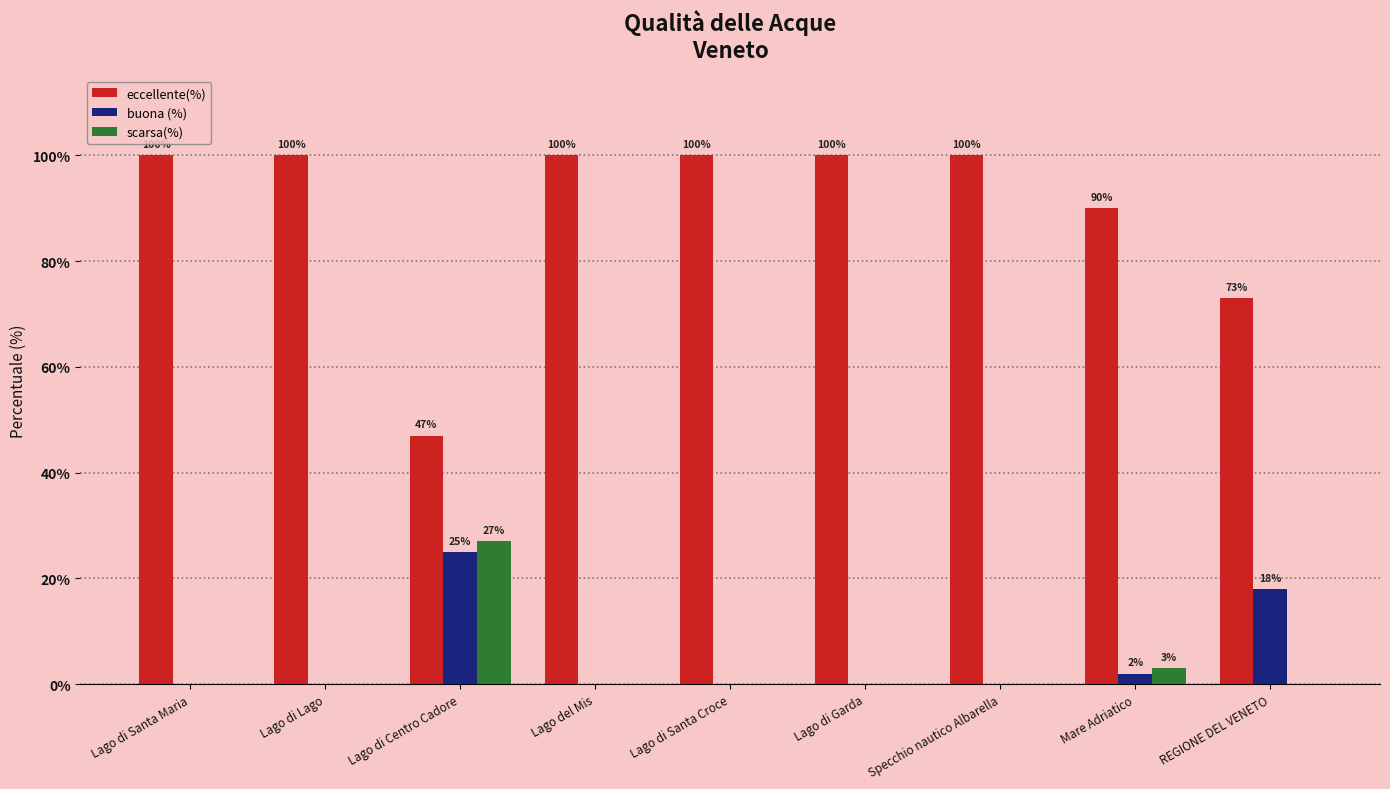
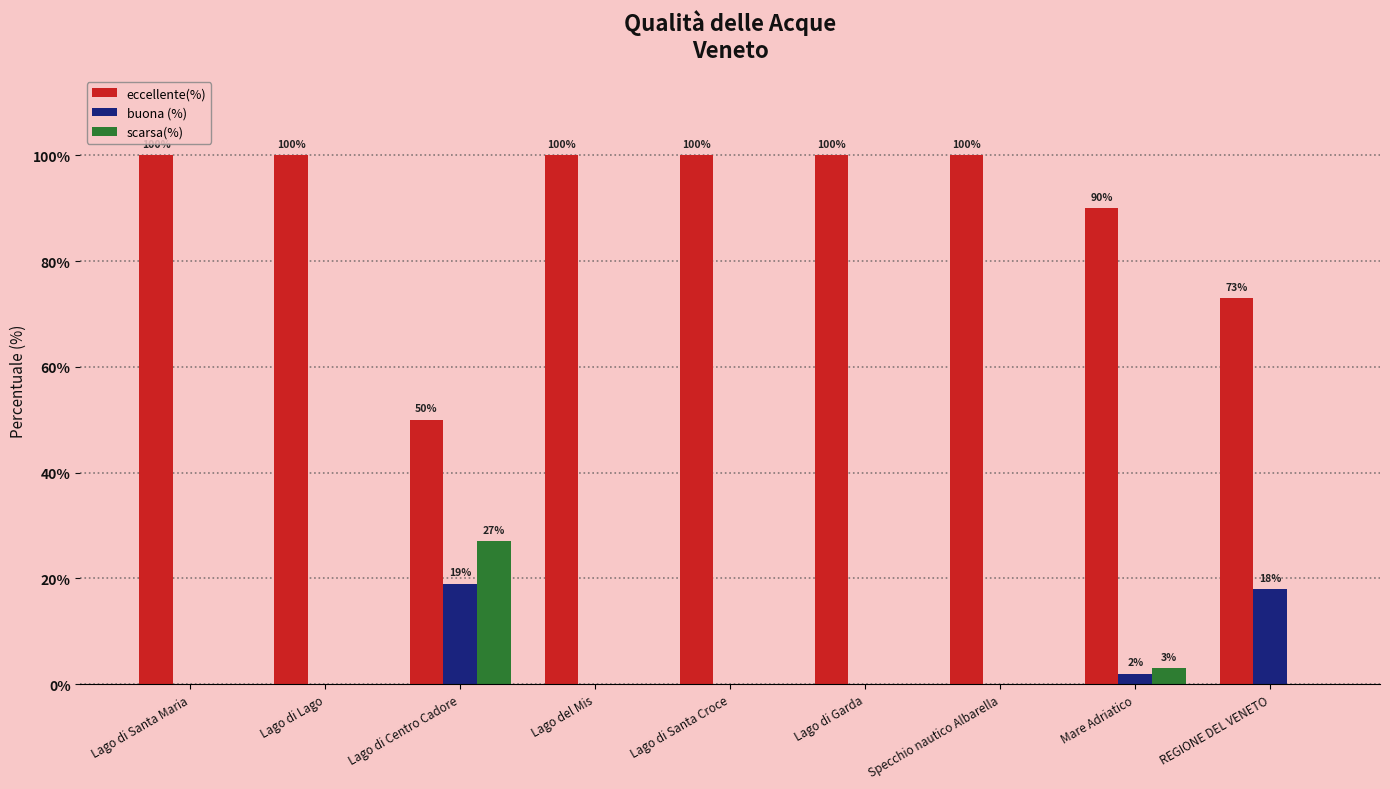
eccellente(%), Lago di Centro Cadore: 47% -> 50%
buona (%), Lago di Centro Cadore: 25% -> 19%
